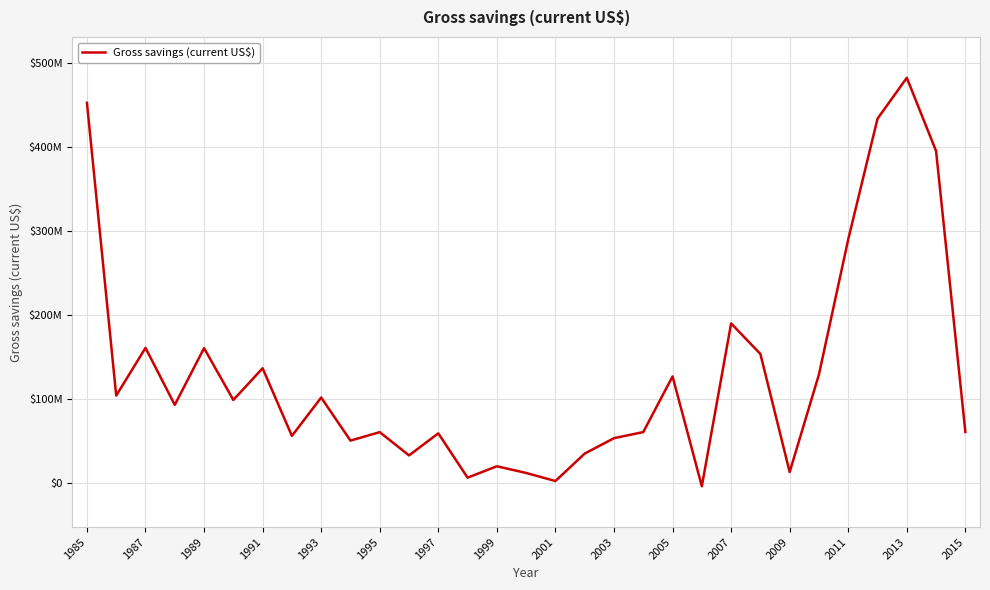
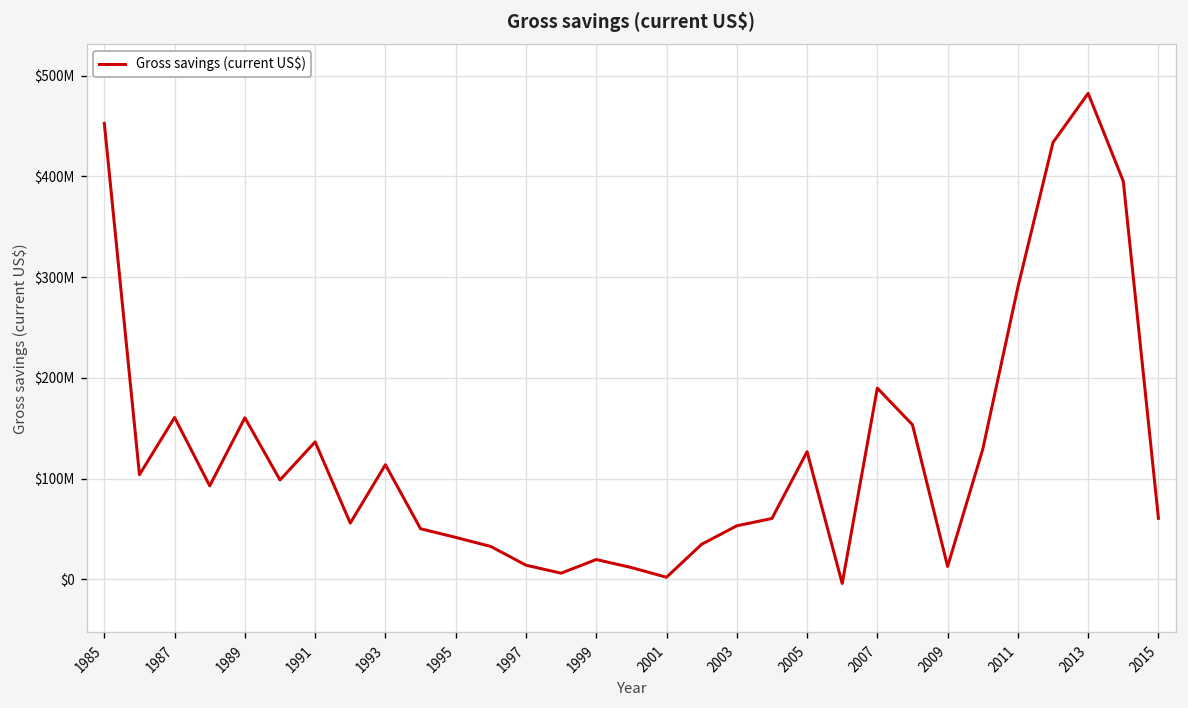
1993: $100000000 -> $110000000
1995: $60000000 -> $40000000
1997: $60000000 -> $10000000
